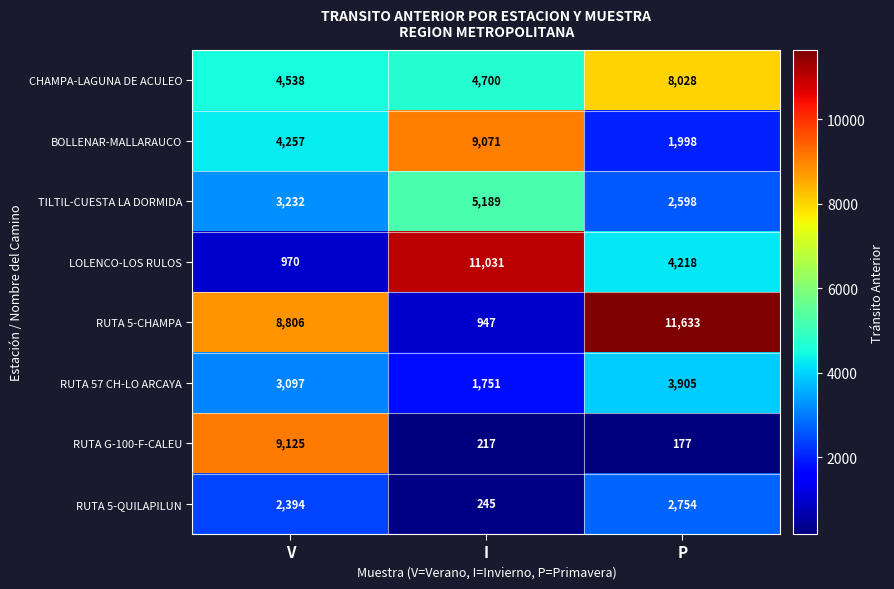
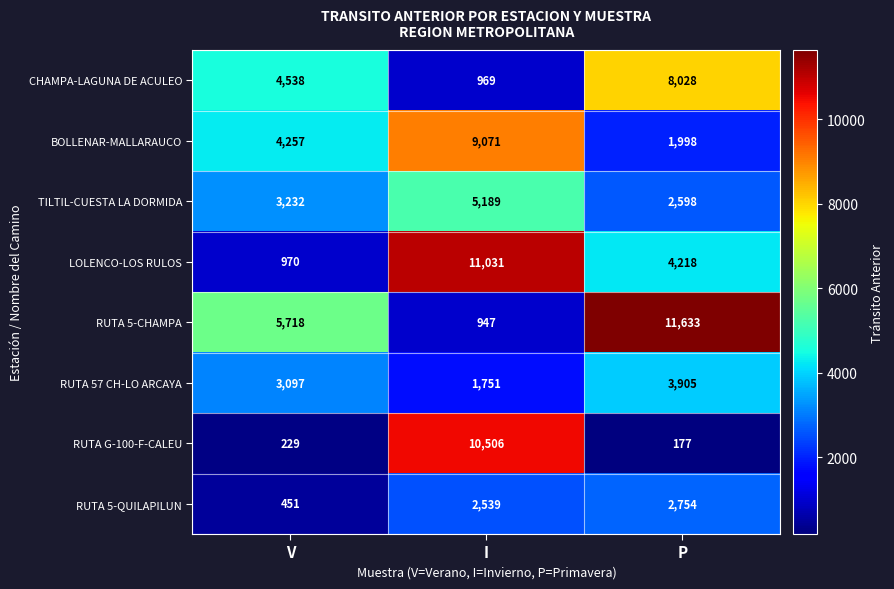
CHAMPA-LAGUNA DE ACULEO, I: 4,700 -> 969
RUTA 5-CHAMPA, V: 8,806 -> 5,718
RUTA G-100-F-CALEU, V: 9,125 -> 229
RUTA G-100-F-CALEU, I: 217 -> 10,506
RUTA 5-QUILAPILUN, V: 2,394 -> 451
RUTA 5-QUILAPILUN, I: 245 -> 2,539
